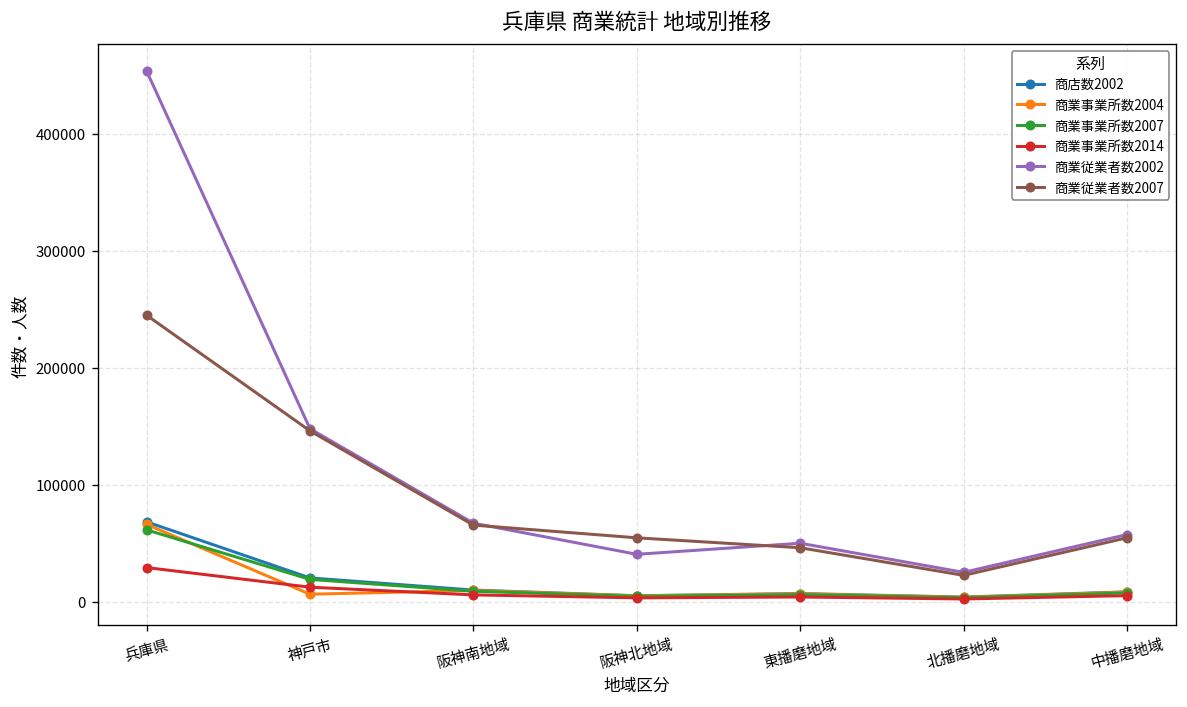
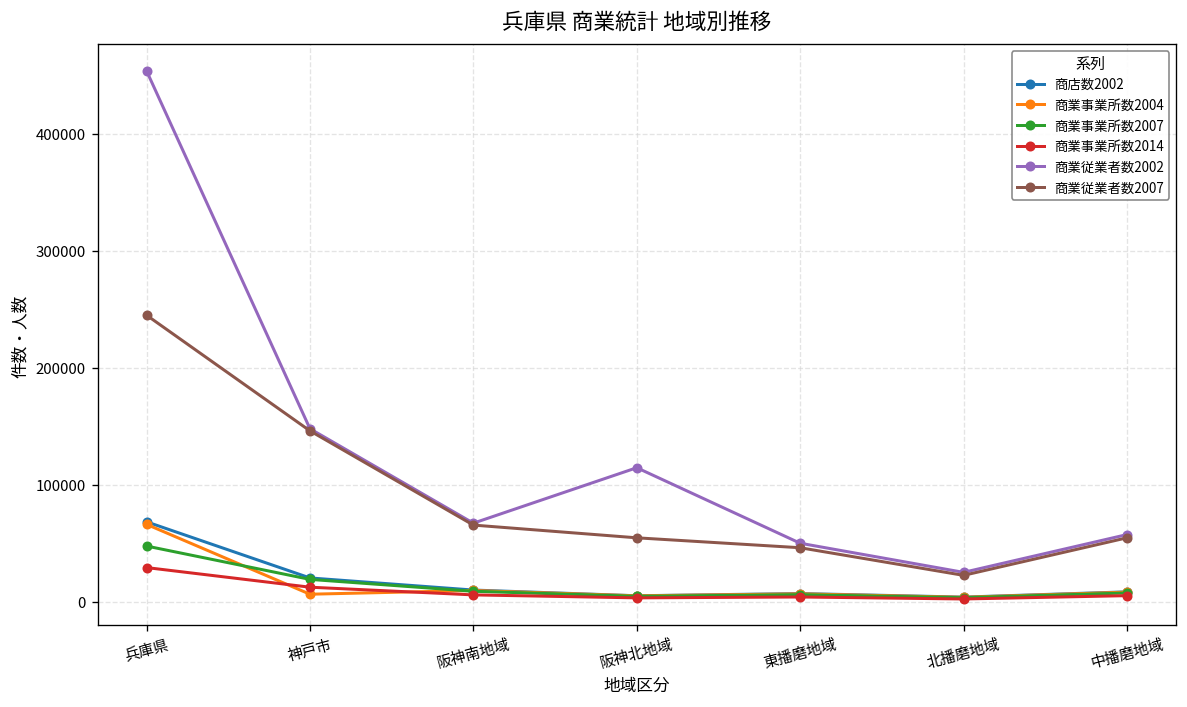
商業事業所数2007, 兵庫県: 60000 -> 50000
商業従業者数2002, 阪神北地域: 40000 -> 110000
